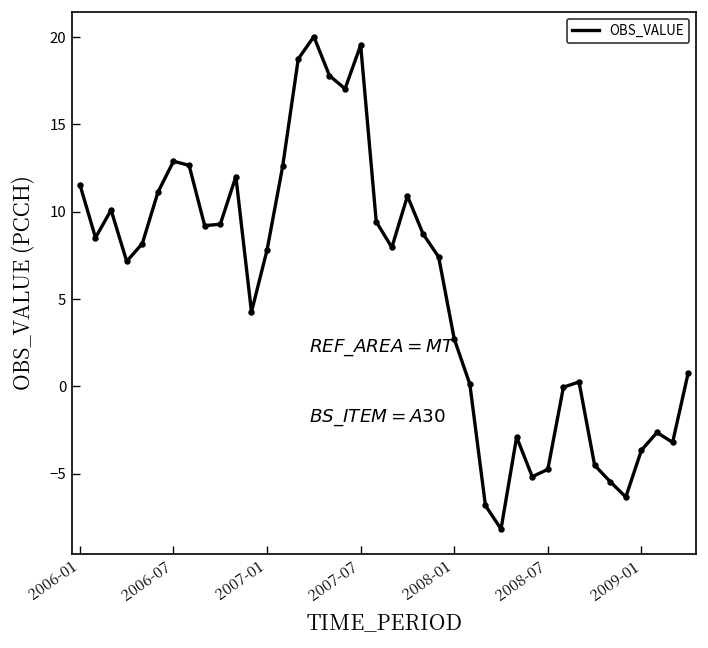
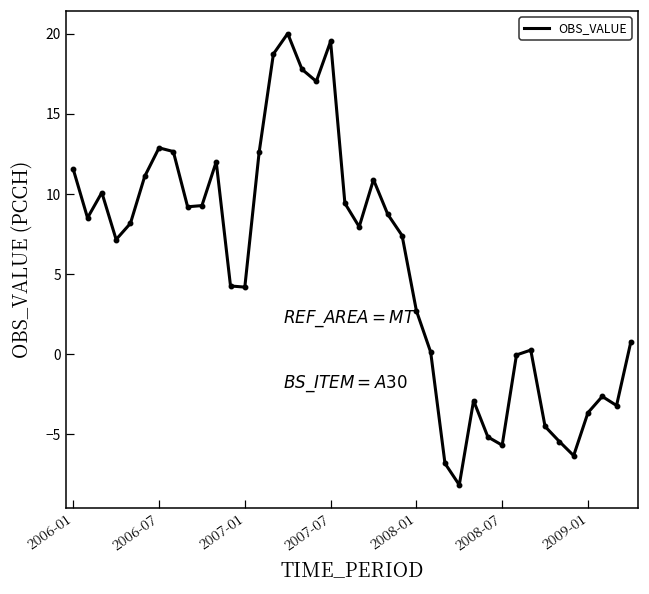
2007-01: 7.8 -> 4.2
2008-07: -4.8 -> -5.7
